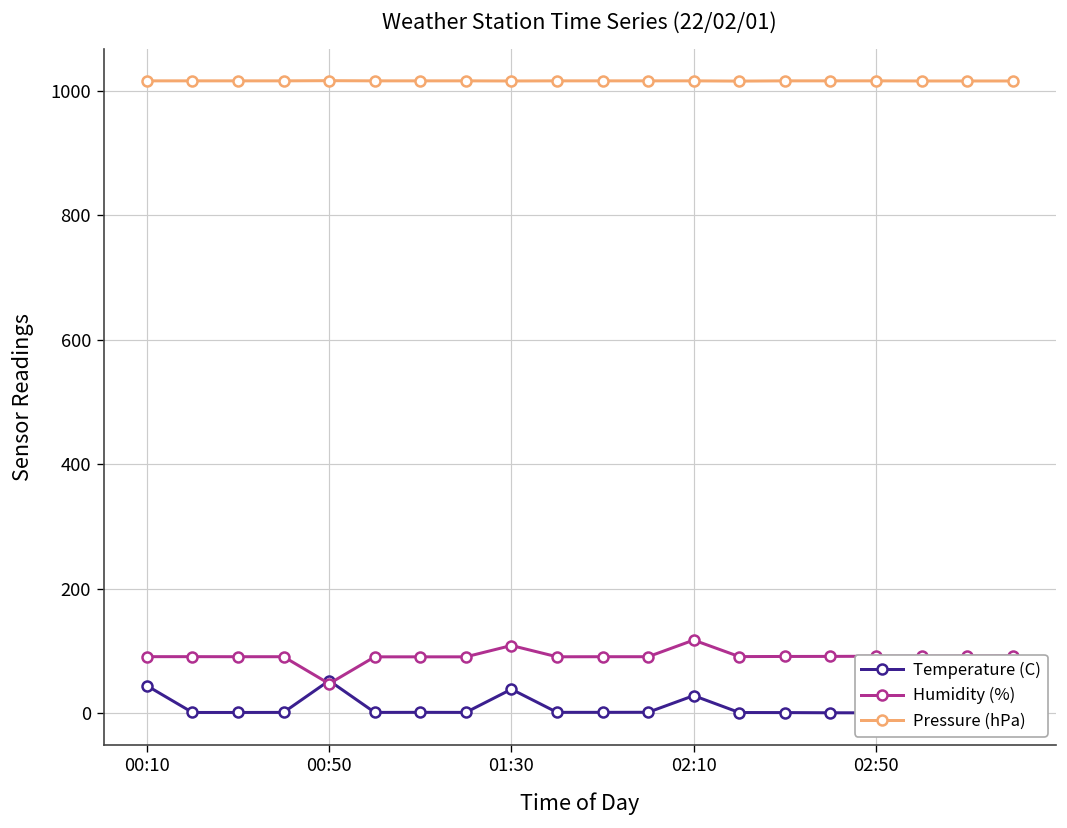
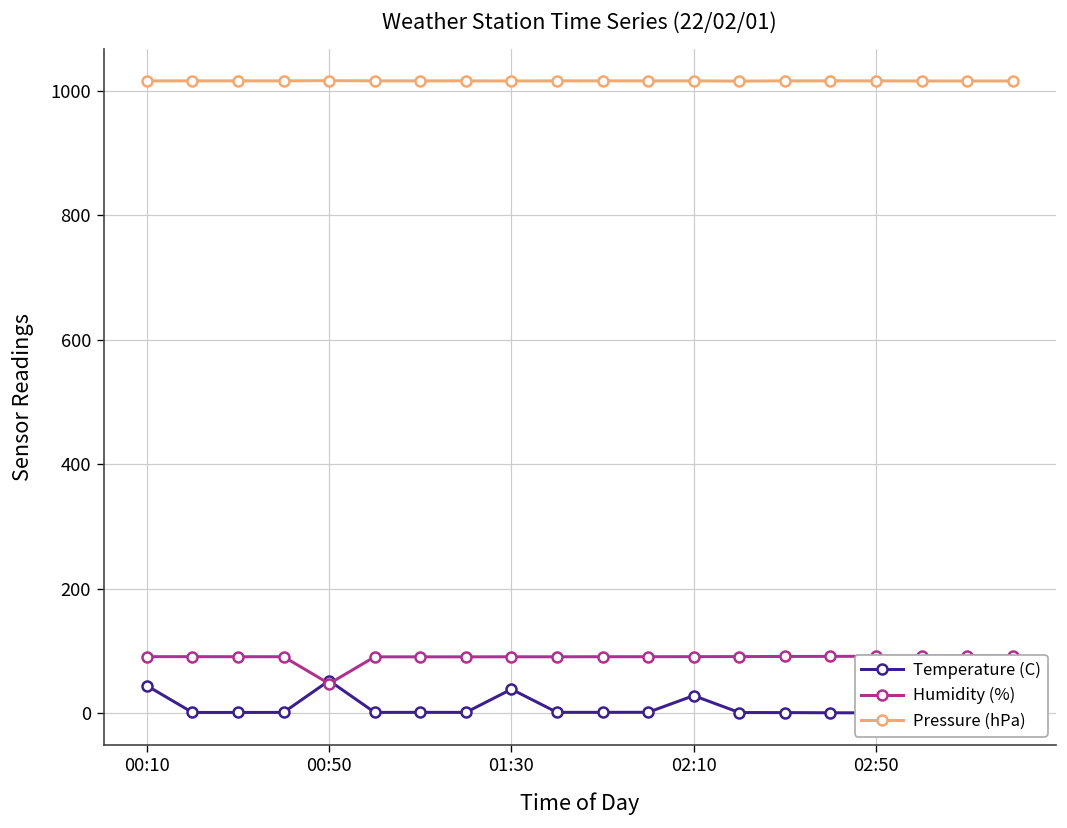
Humidity (%), 01:30: 110 -> 90
Humidity (%), 02:10: 120 -> 90
